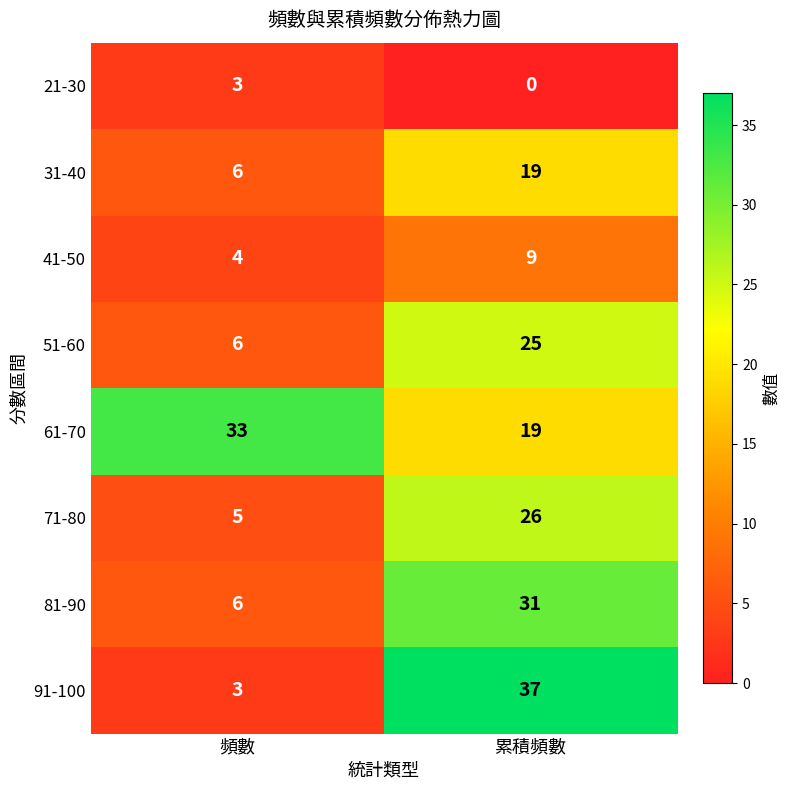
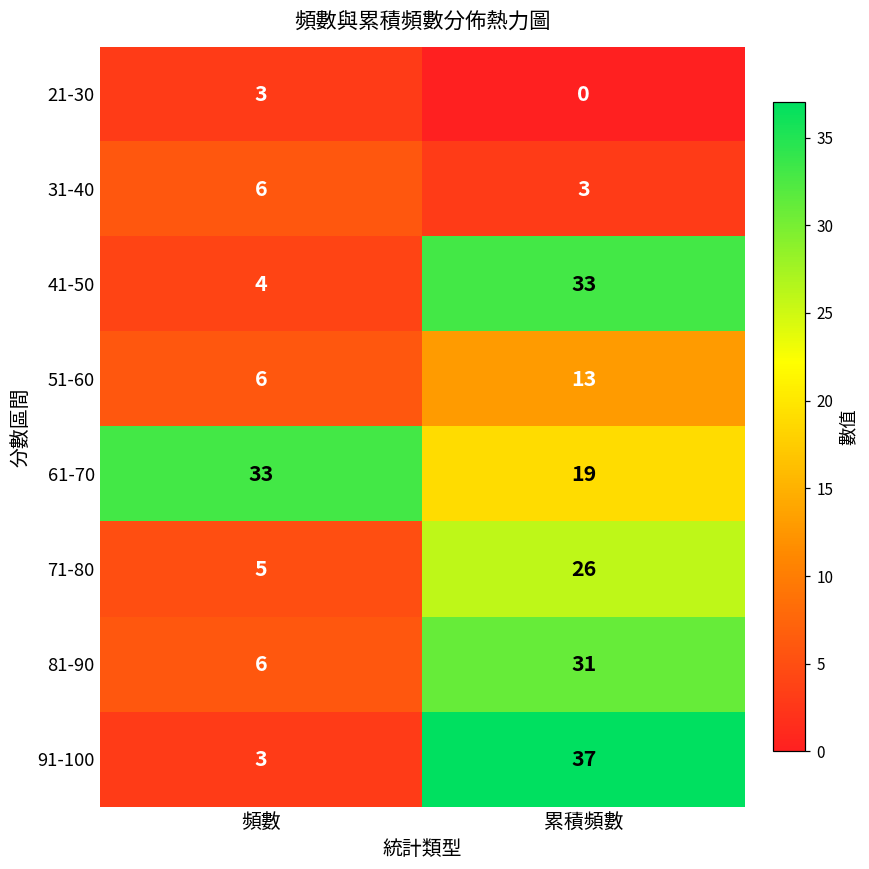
31-40, 累積頻數: 19 -> 3
41-50, 累積頻數: 9 -> 33
51-60, 累積頻數: 25 -> 13
